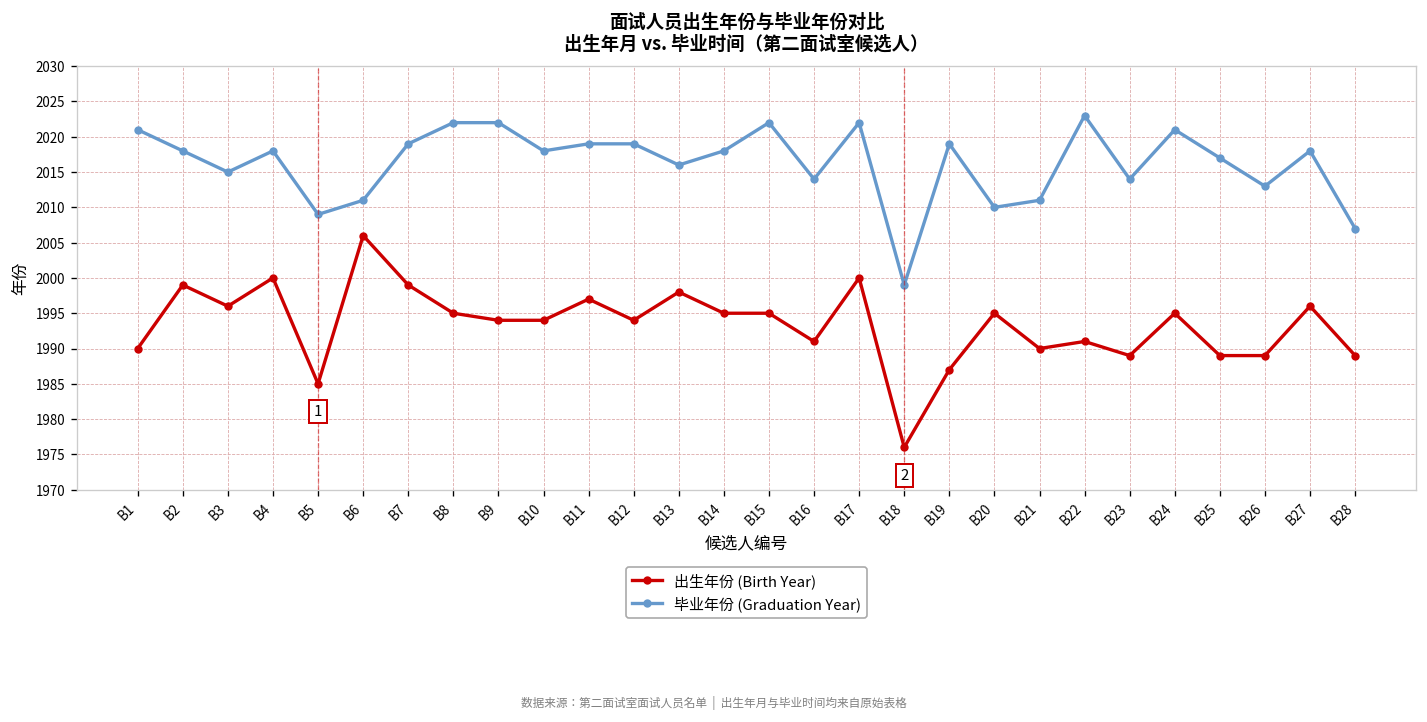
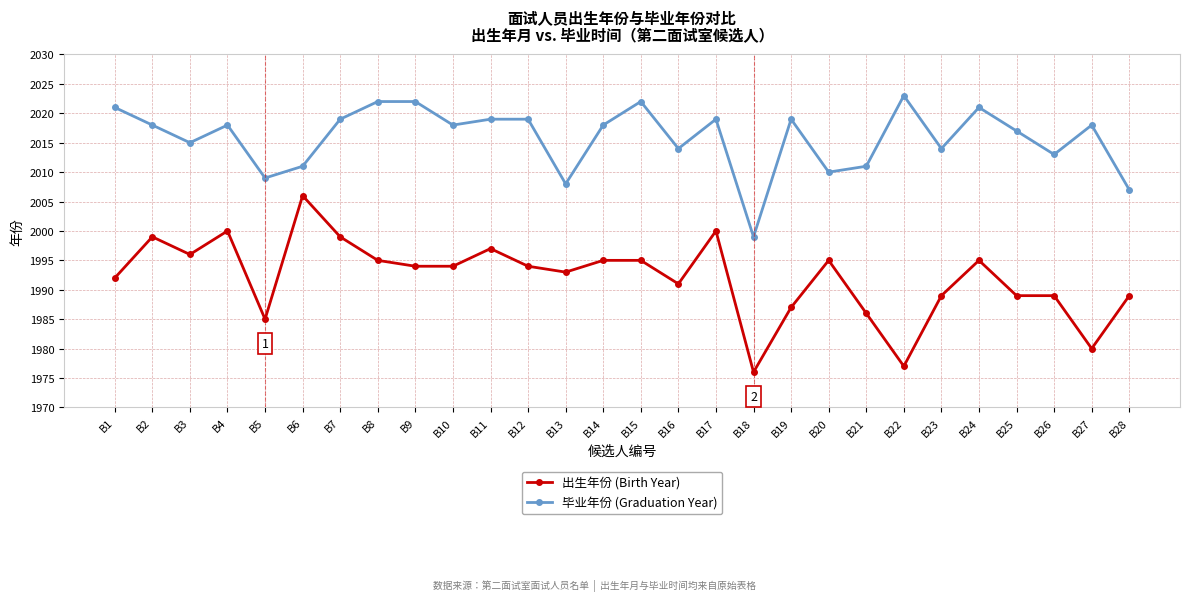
出生年份 (Birth Year), B1: 1990 -> 1992
出生年份 (Birth Year), B13: 1998 -> 1993
毕业年份 (Graduation Year), B13: 2016 -> 2008
毕业年份 (Graduation Year), B17: 2022 -> 2019
出生年份 (Birth Year), B21: 1990 -> 1986
出生年份 (Birth Year), B22: 1991 -> 1977
出生年份 (Birth Year), B27: 1996 -> 1980
